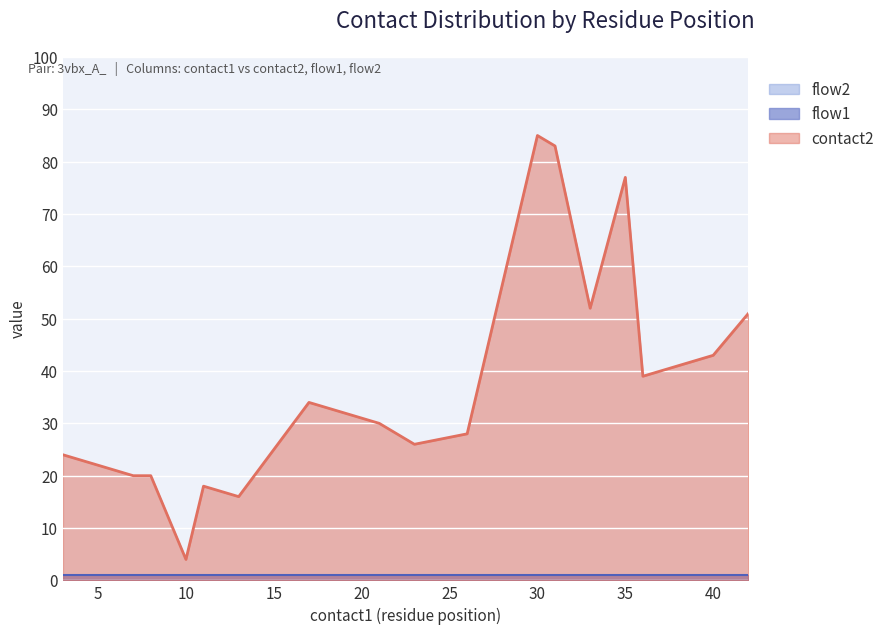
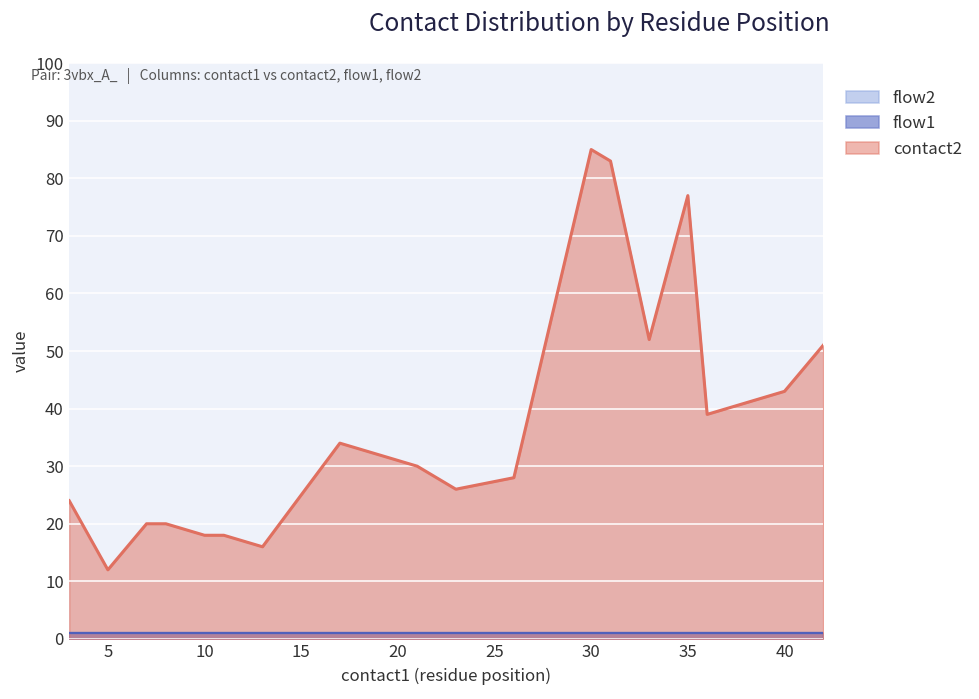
contact2, 5: 22 -> 12
contact2, 10: 4 -> 18
